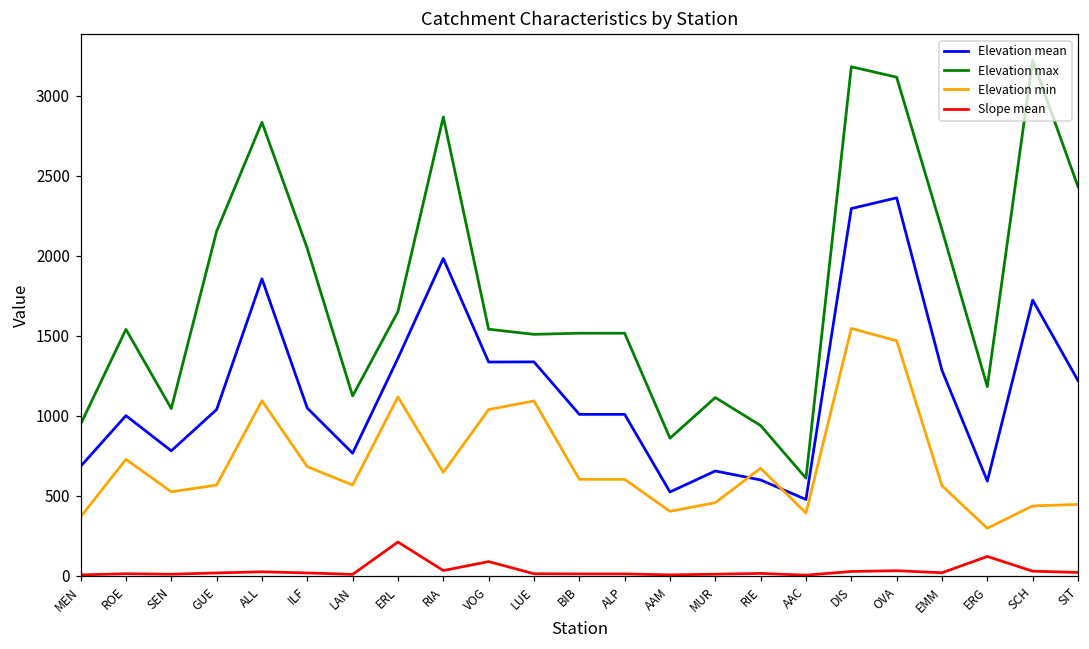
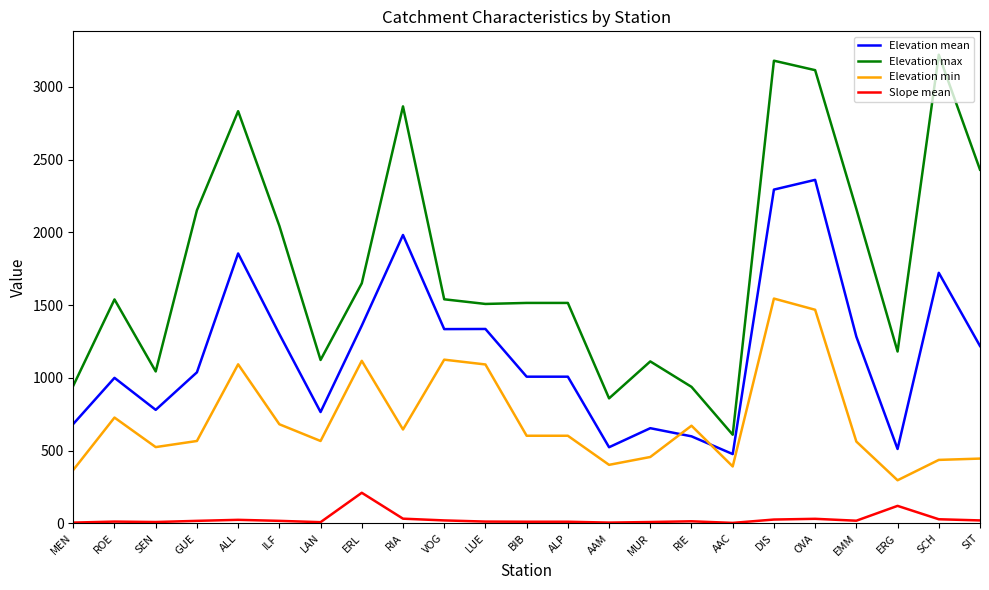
Elevation mean, ILF: 1050 -> 1300
Elevation min, VOG: 1040 -> 1130
Slope mean, VOG: 90 -> 20
Elevation mean, ERG: 590 -> 510
